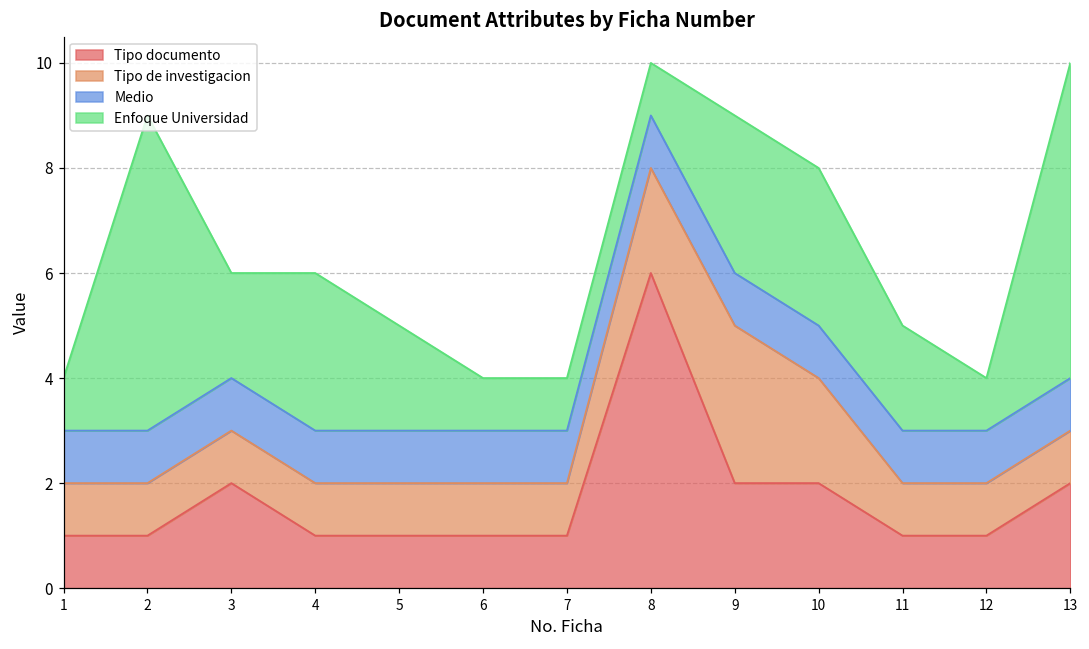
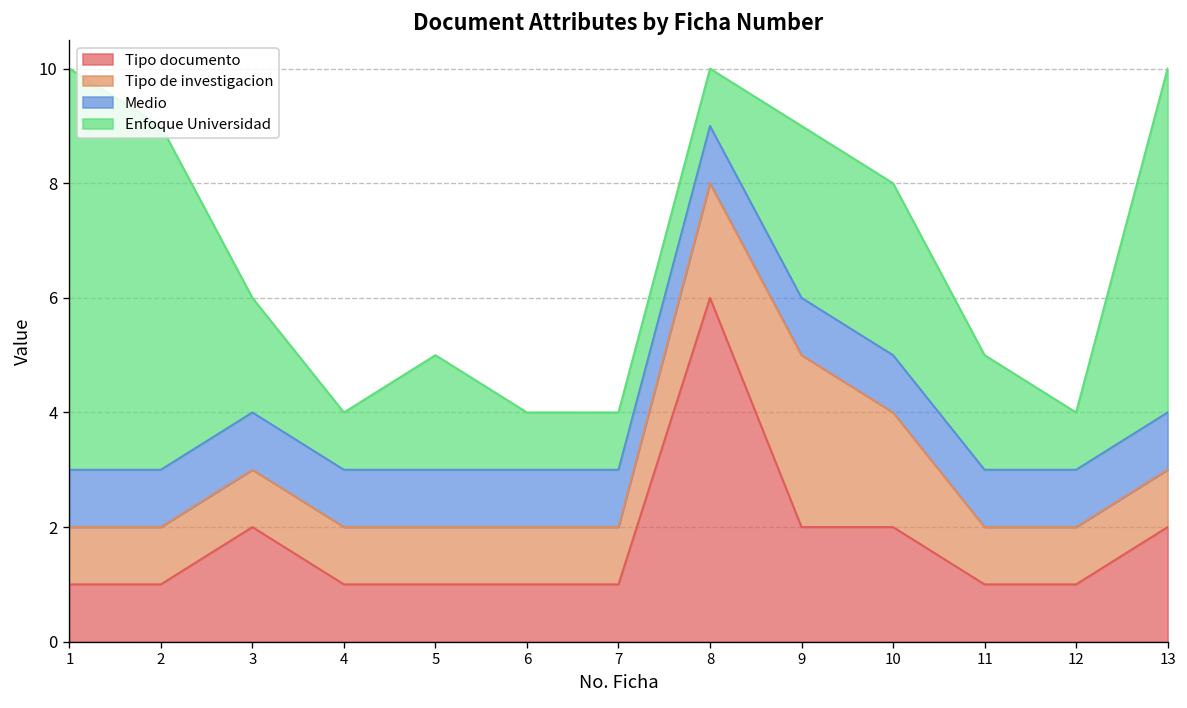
Enfoque Universidad, 1: 1 -> 7
Enfoque Universidad, 4: 3 -> 1
